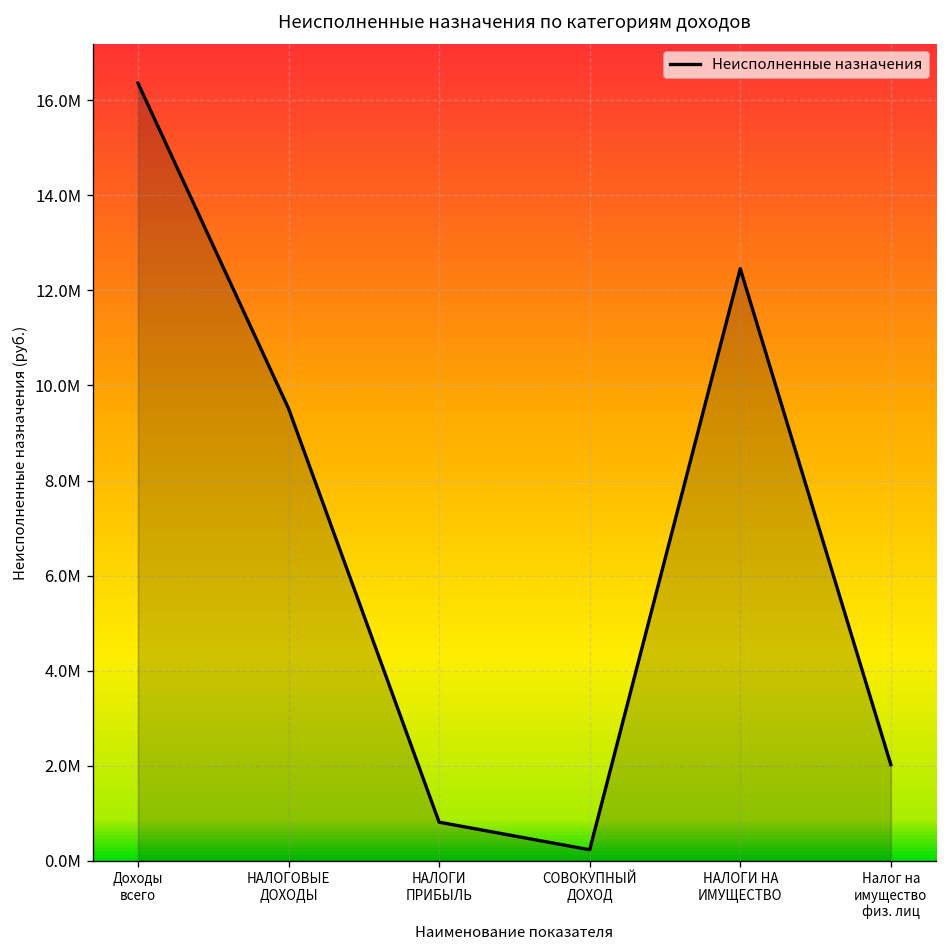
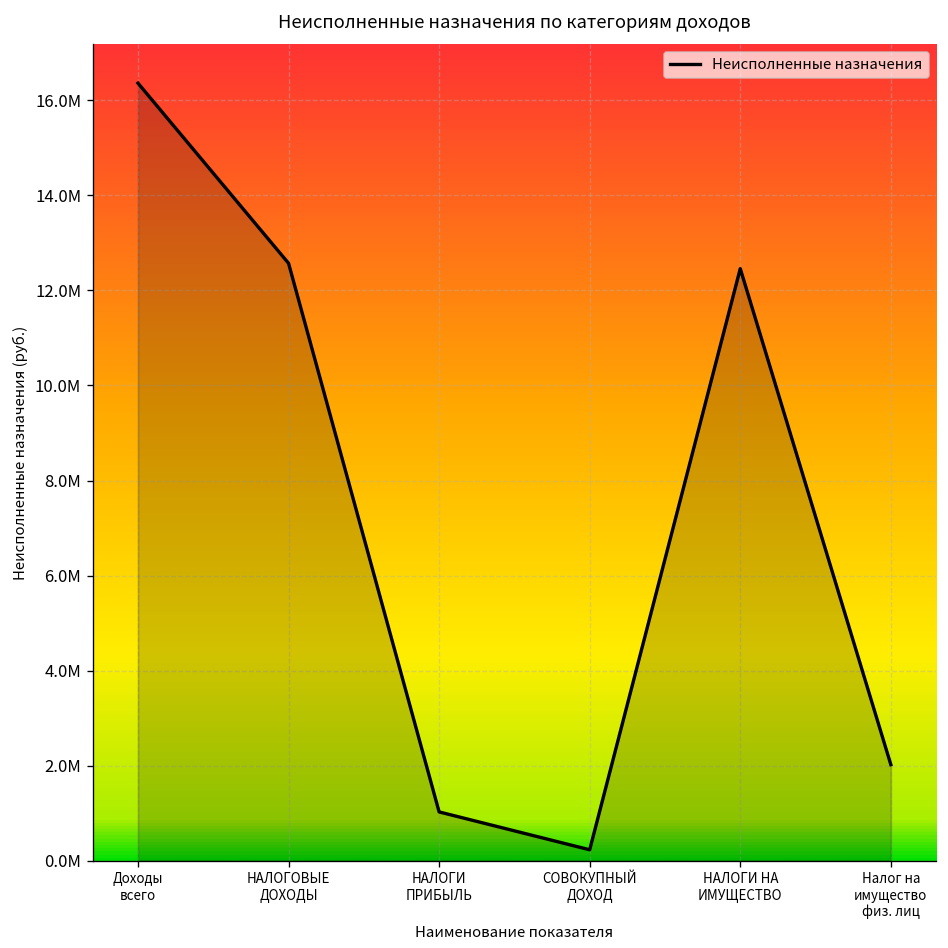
НАЛОГОВЫЕ ДОХОДЫ: 9500000 -> 12600000
НАЛОГИ ПРИБЫЛЬ: 800000 -> 1000000
